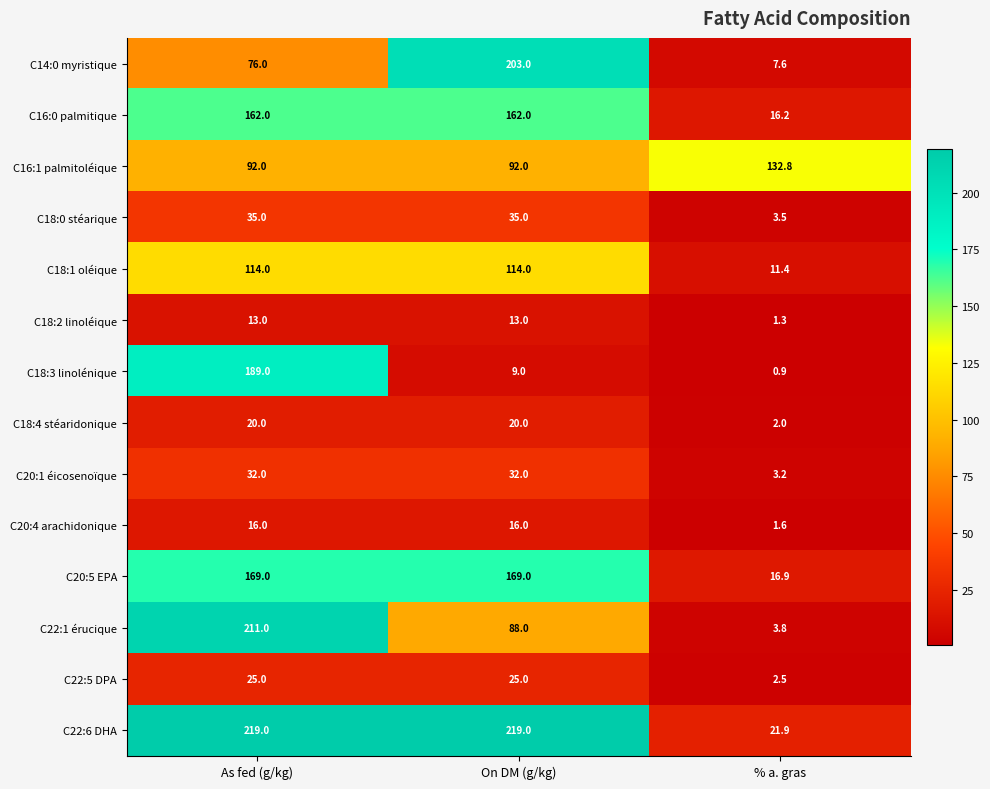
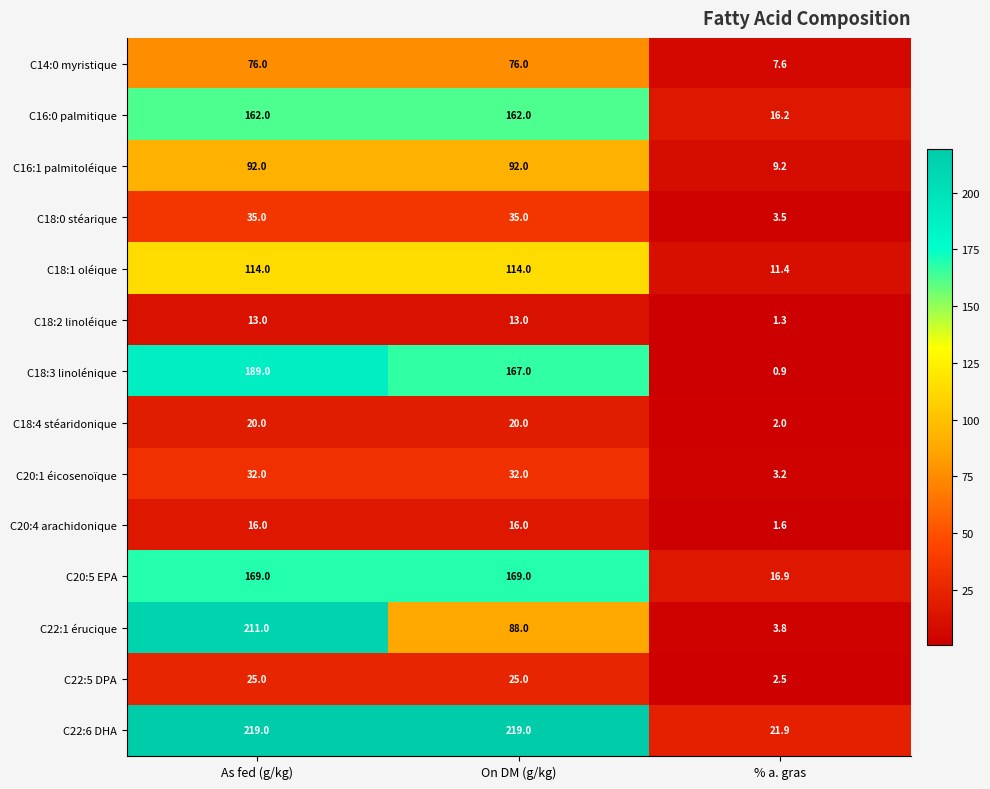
C14:0 myristique, On DM (g/kg): 203.0 -> 76.0
C16:1 palmitoléique, % a. gras: 132.8 -> 9.2
C18:3 linolénique, On DM (g/kg): 9.0 -> 167.0
